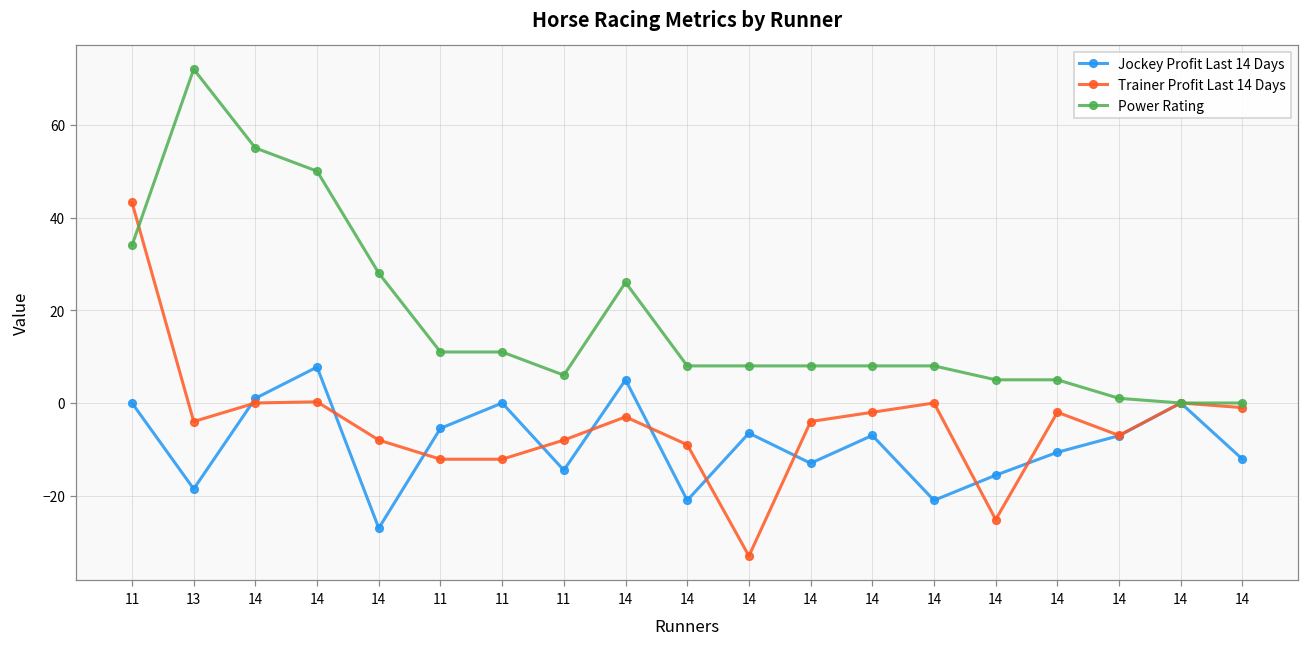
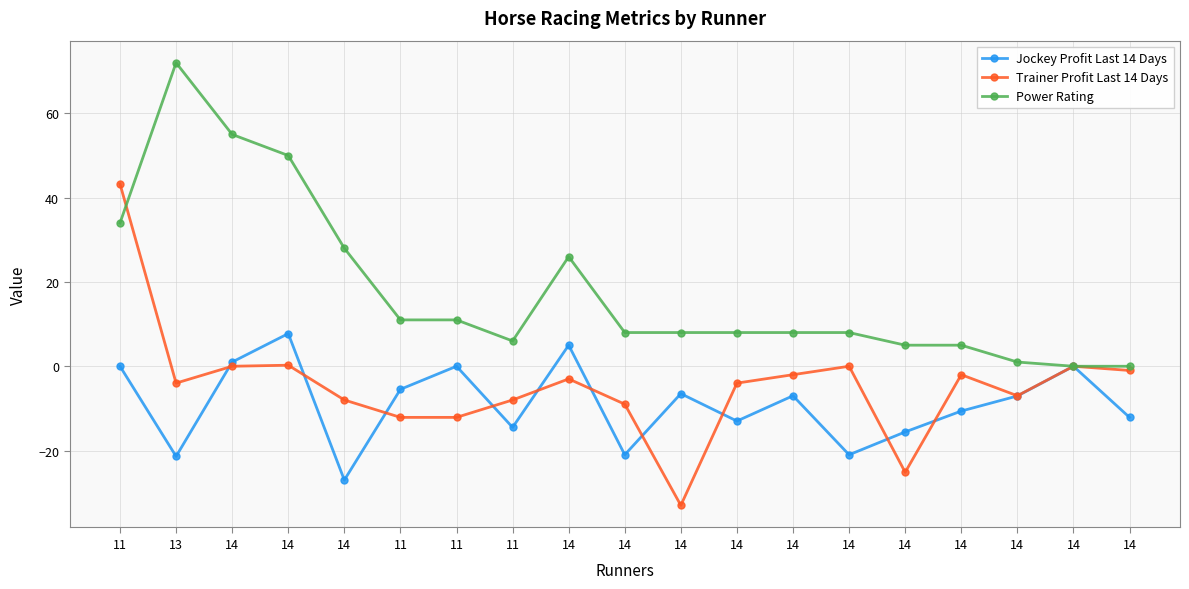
Jockey Profit Last 14 Days, 13: -19 -> -21
